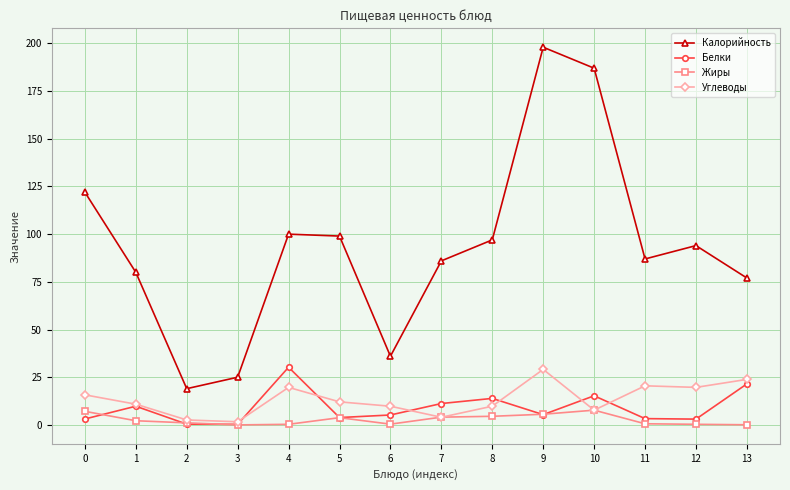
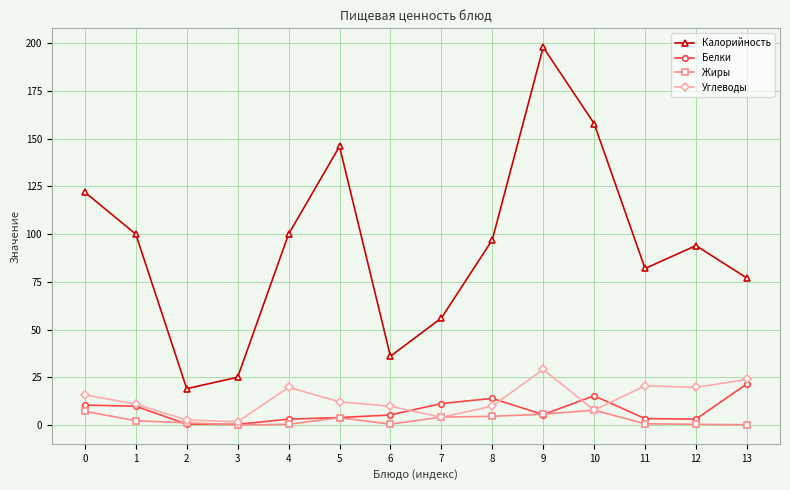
Белки, 0: 3 -> 10
Калорийность, 1: 80 -> 100
Белки, 4: 30 -> 3
Калорийность, 5: 99 -> 146
Калорийность, 7: 86 -> 56
Калорийность, 10: 187 -> 158
Калорийность, 11: 87 -> 82
